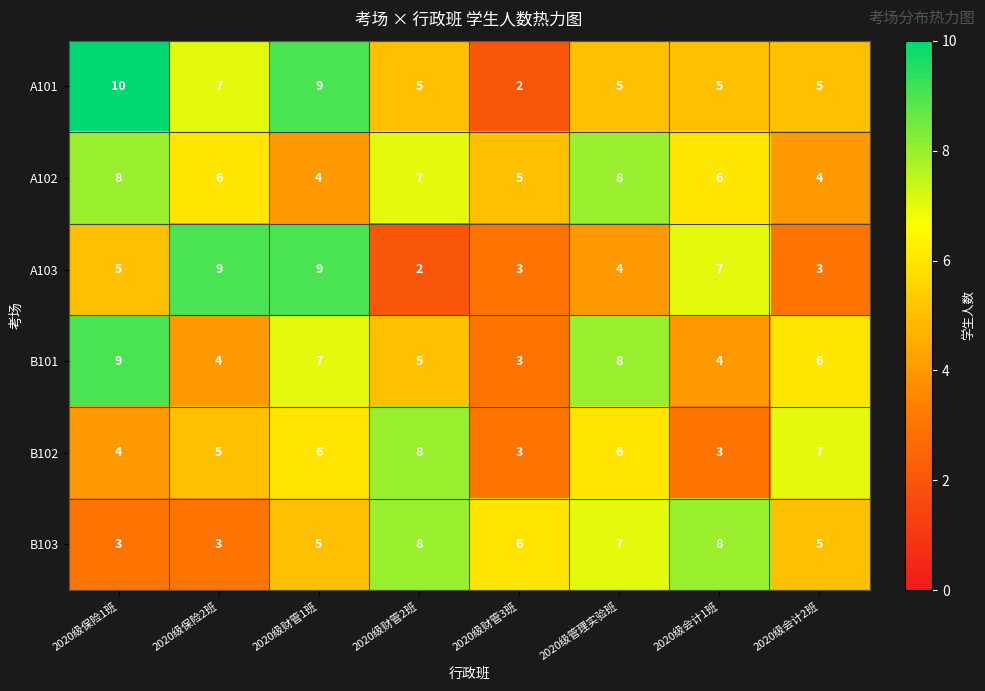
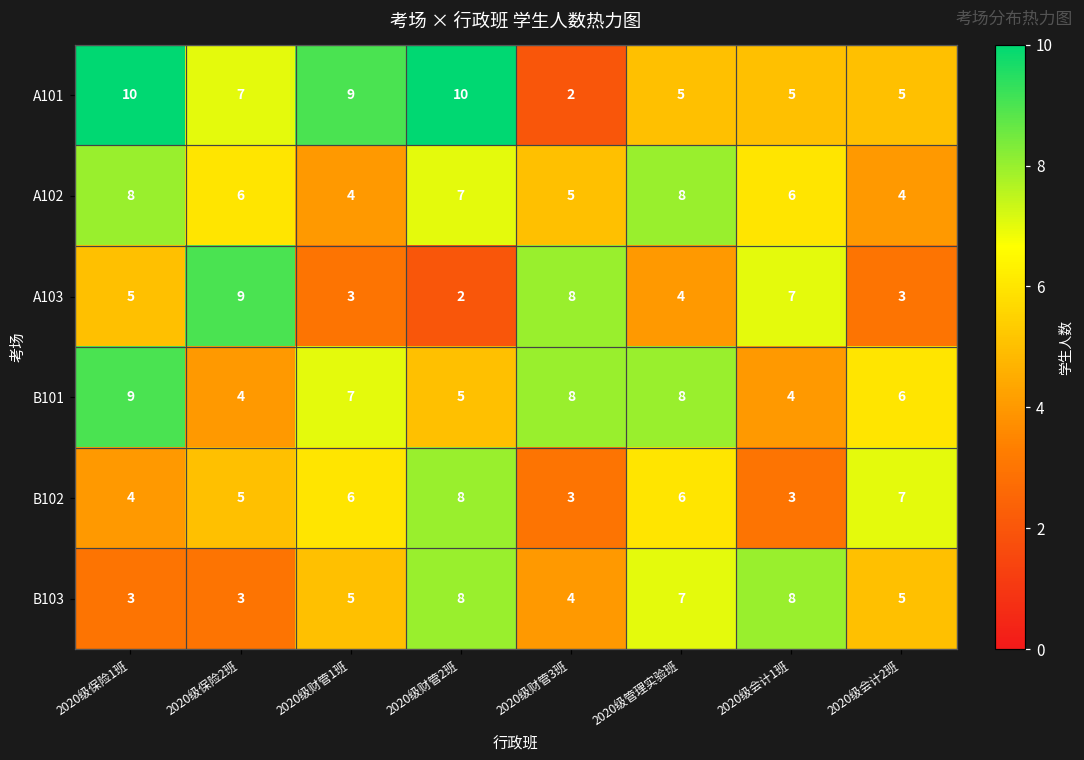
A101, 2020级财管2班: 5 -> 10
A103, 2020级财管1班: 9 -> 3
A103, 2020级财管3班: 3 -> 8
B101, 2020级财管3班: 3 -> 8
B103, 2020级财管3班: 6 -> 4
